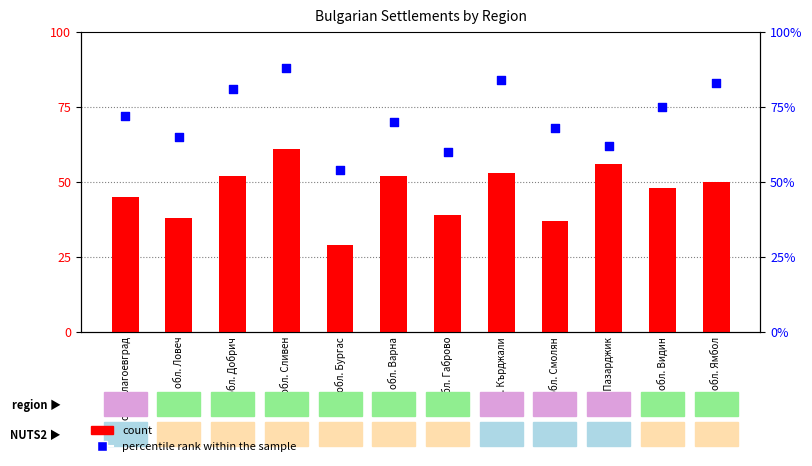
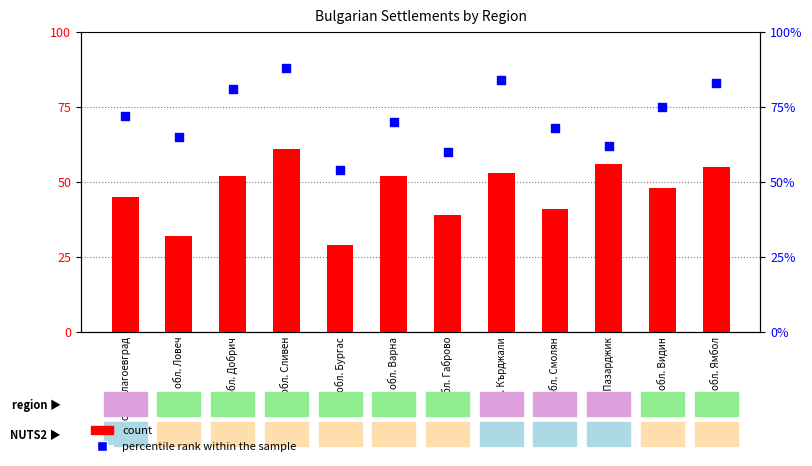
count, обл. Ловеч: 38 -> 32
count, обл. Смолян: 37 -> 41
count, обл. Ямбол: 50 -> 55
